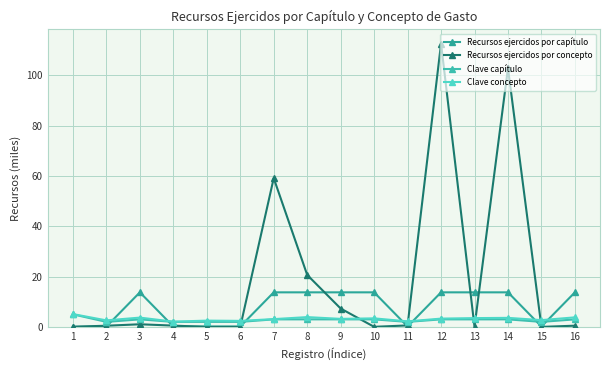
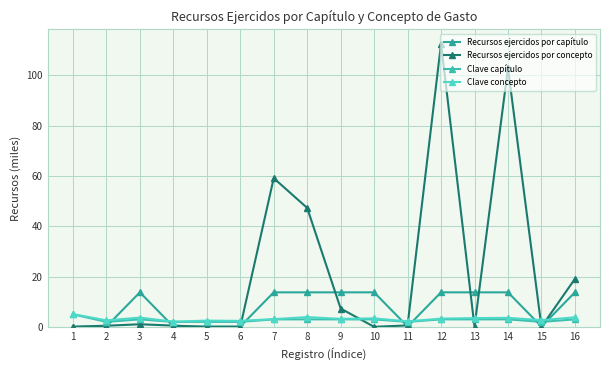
Recursos ejercidos por concepto, 8: 21 -> 47
Recursos ejercidos por concepto, 16: 0 -> 19
